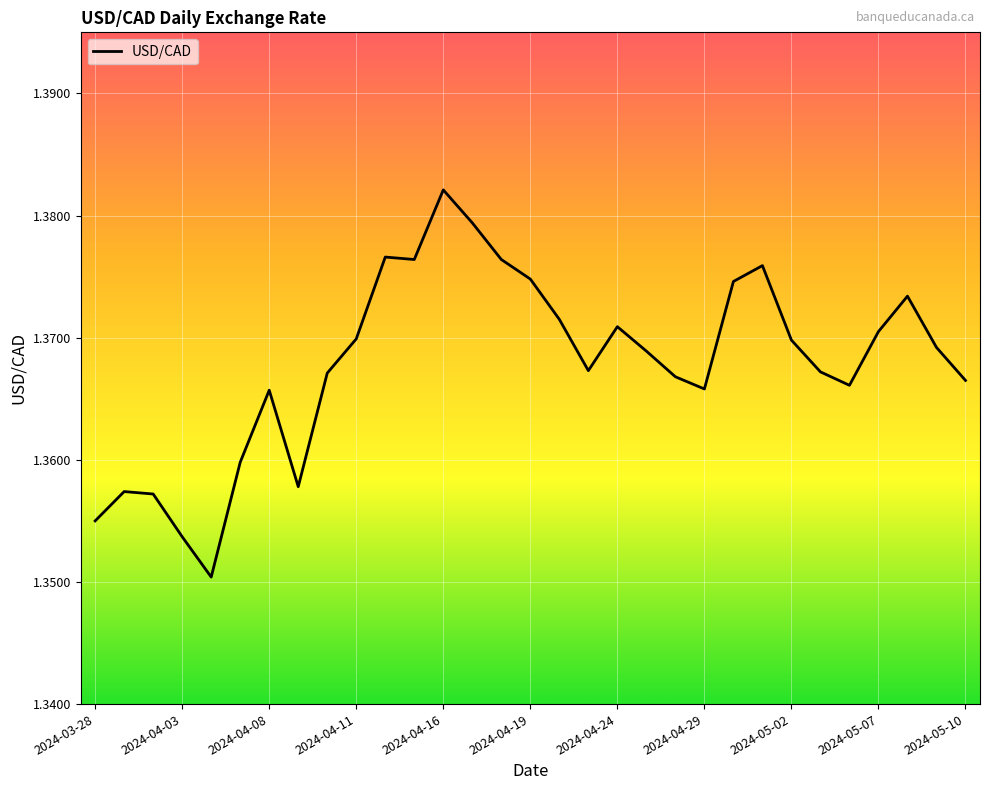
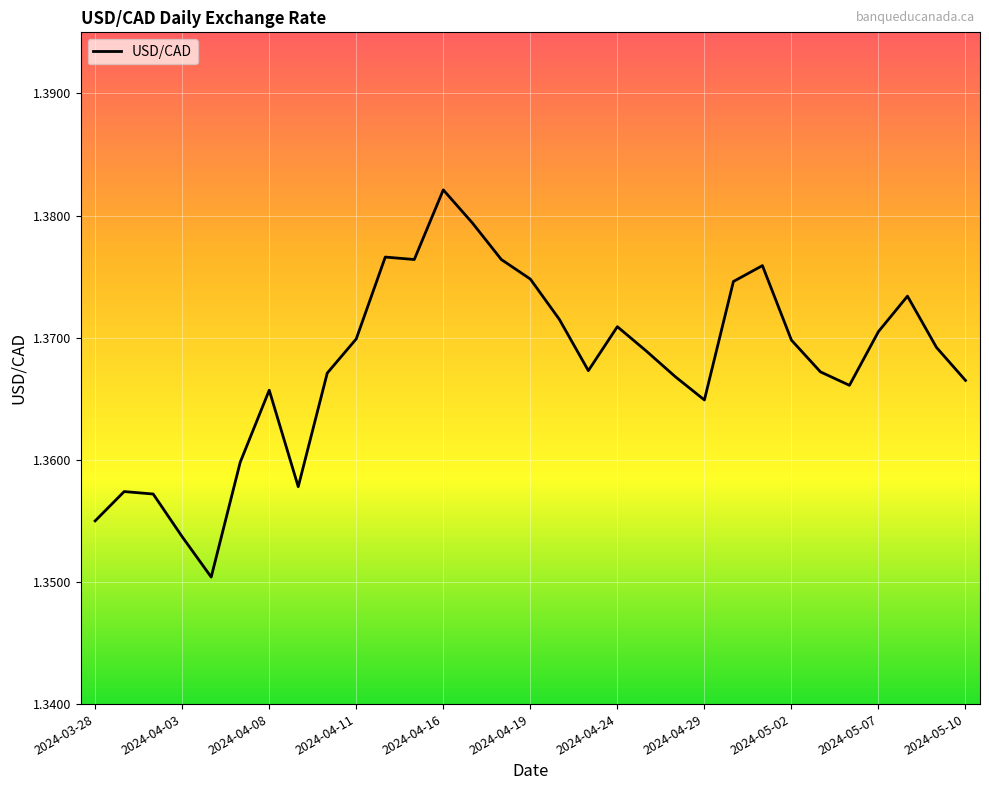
2024-04-29: 1.3658 -> 1.3649
